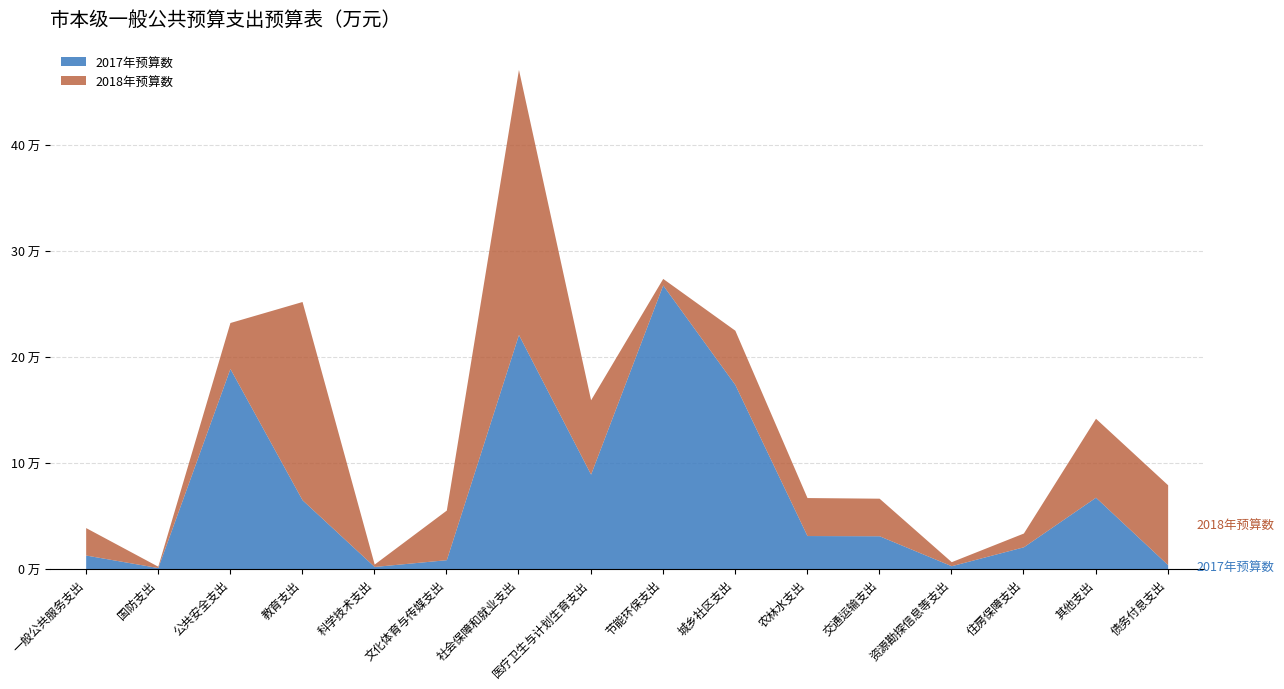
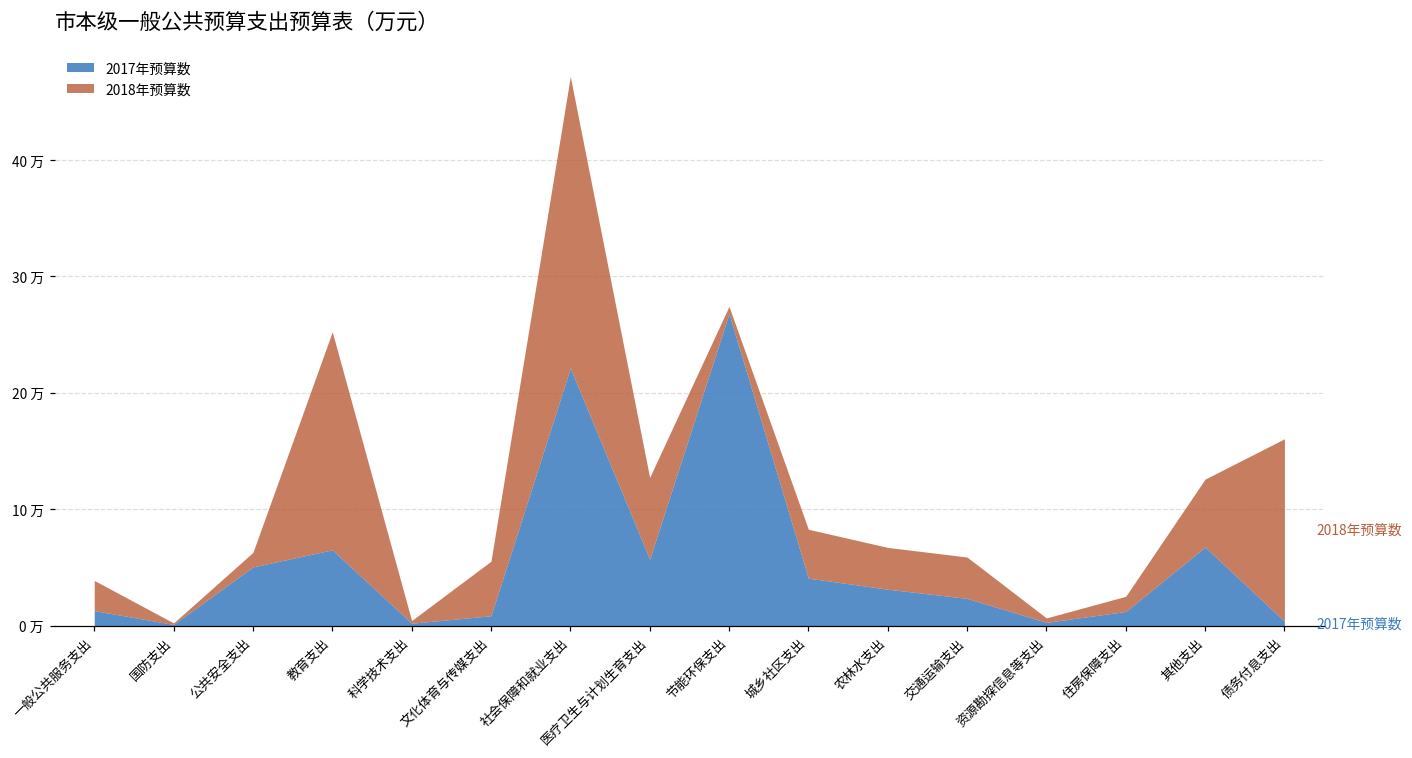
2017年预算数, 公共安全支出: 18.9 万 -> 5.0 万
2018年预算数, 公共安全支出: 4.3 万 -> 1.2 万
2017年预算数, 医疗卫生与计划生育支出: 8.9 万 -> 5.7 万
2017年预算数, 城乡社区支出: 17.4 万 -> 4.1 万
2018年预算数, 城乡社区支出: 5.1 万 -> 4.2 万
2017年预算数, 交通运输支出: 3.1 万 -> 2.3 万
2017年预算数, 住房保障支出: 2.1 万 -> 1.2 万
2018年预算数, 其他支出: 7.5 万 -> 5.8 万
2018年预算数, 债务付息支出: 7.5 万 -> 15.7 万
